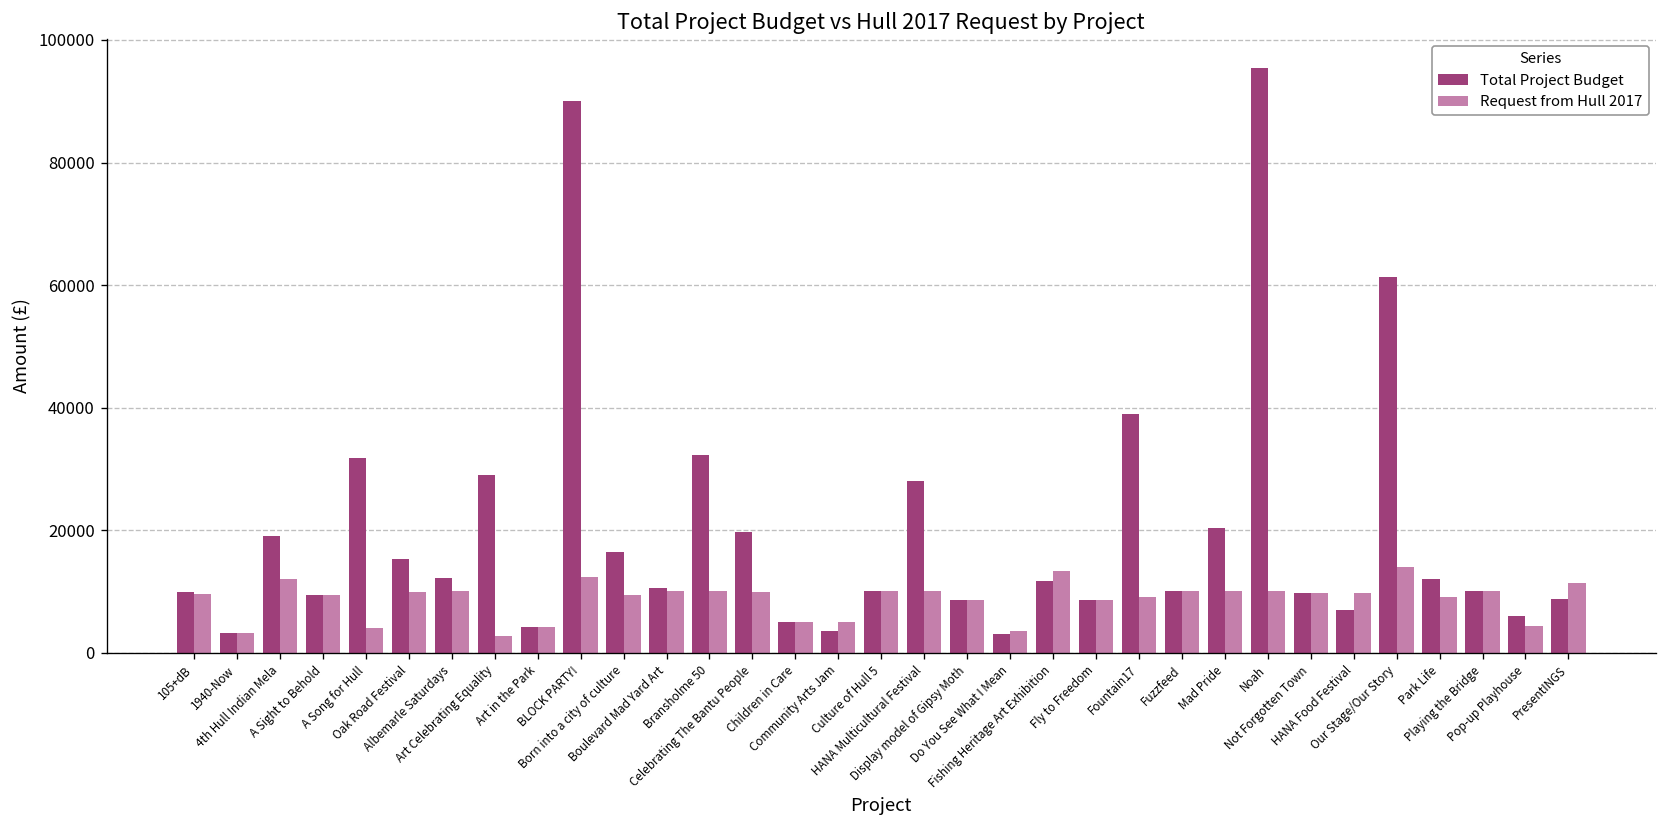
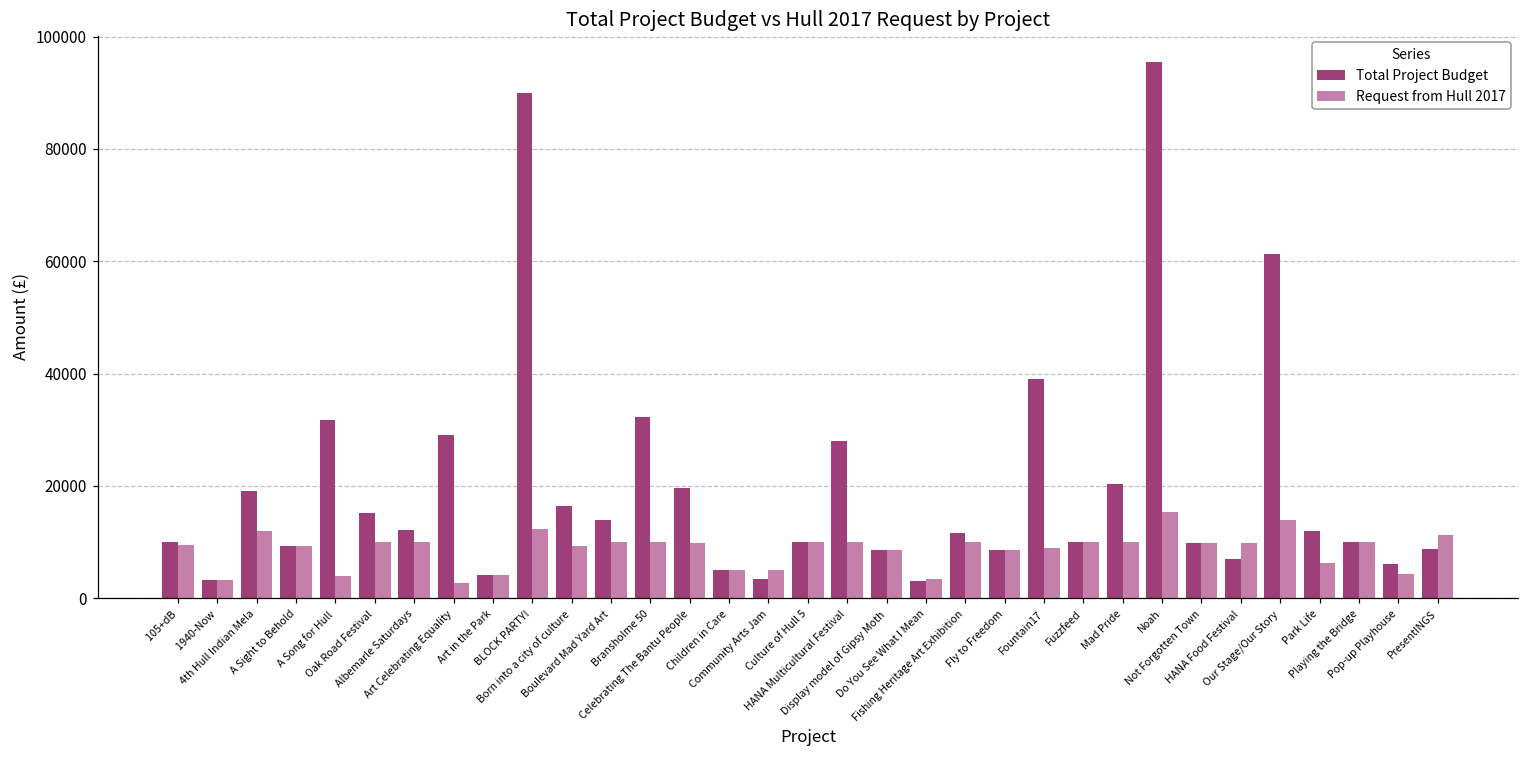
Total Project Budget, Boulevard Mad Yard Art: 11000 -> 14000
Request from Hull 2017, Fishing Heritage Art Exhibition: 13000 -> 10000
Request from Hull 2017, Noah: 10000 -> 15000
Request from Hull 2017, Park Life: 9000 -> 6000
